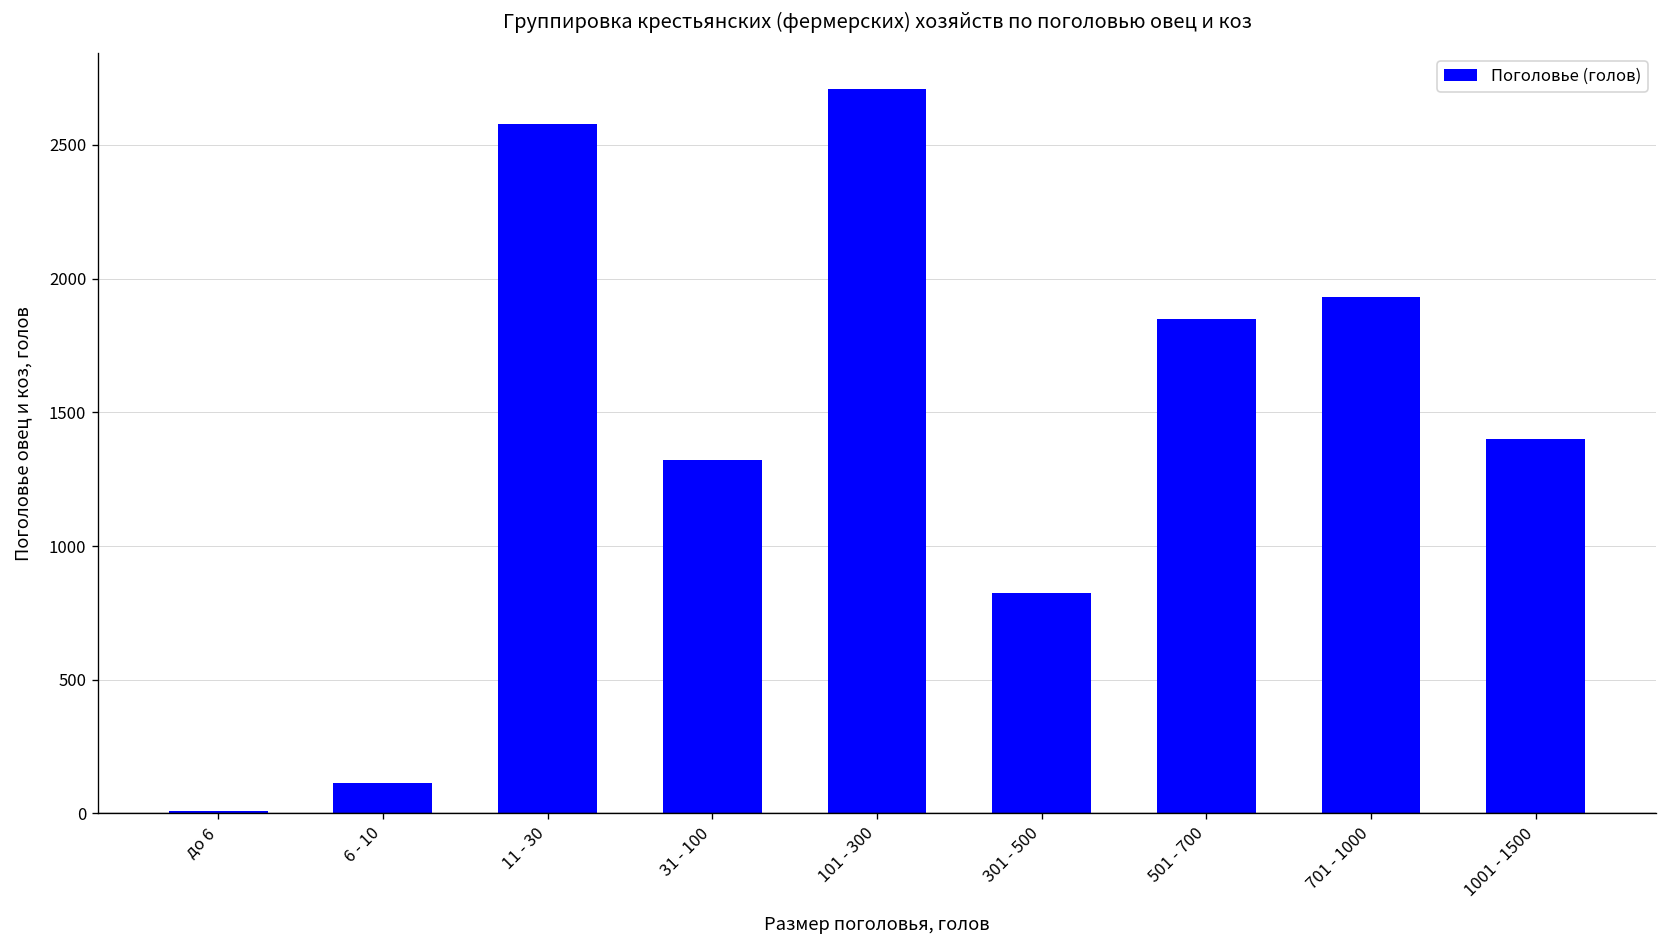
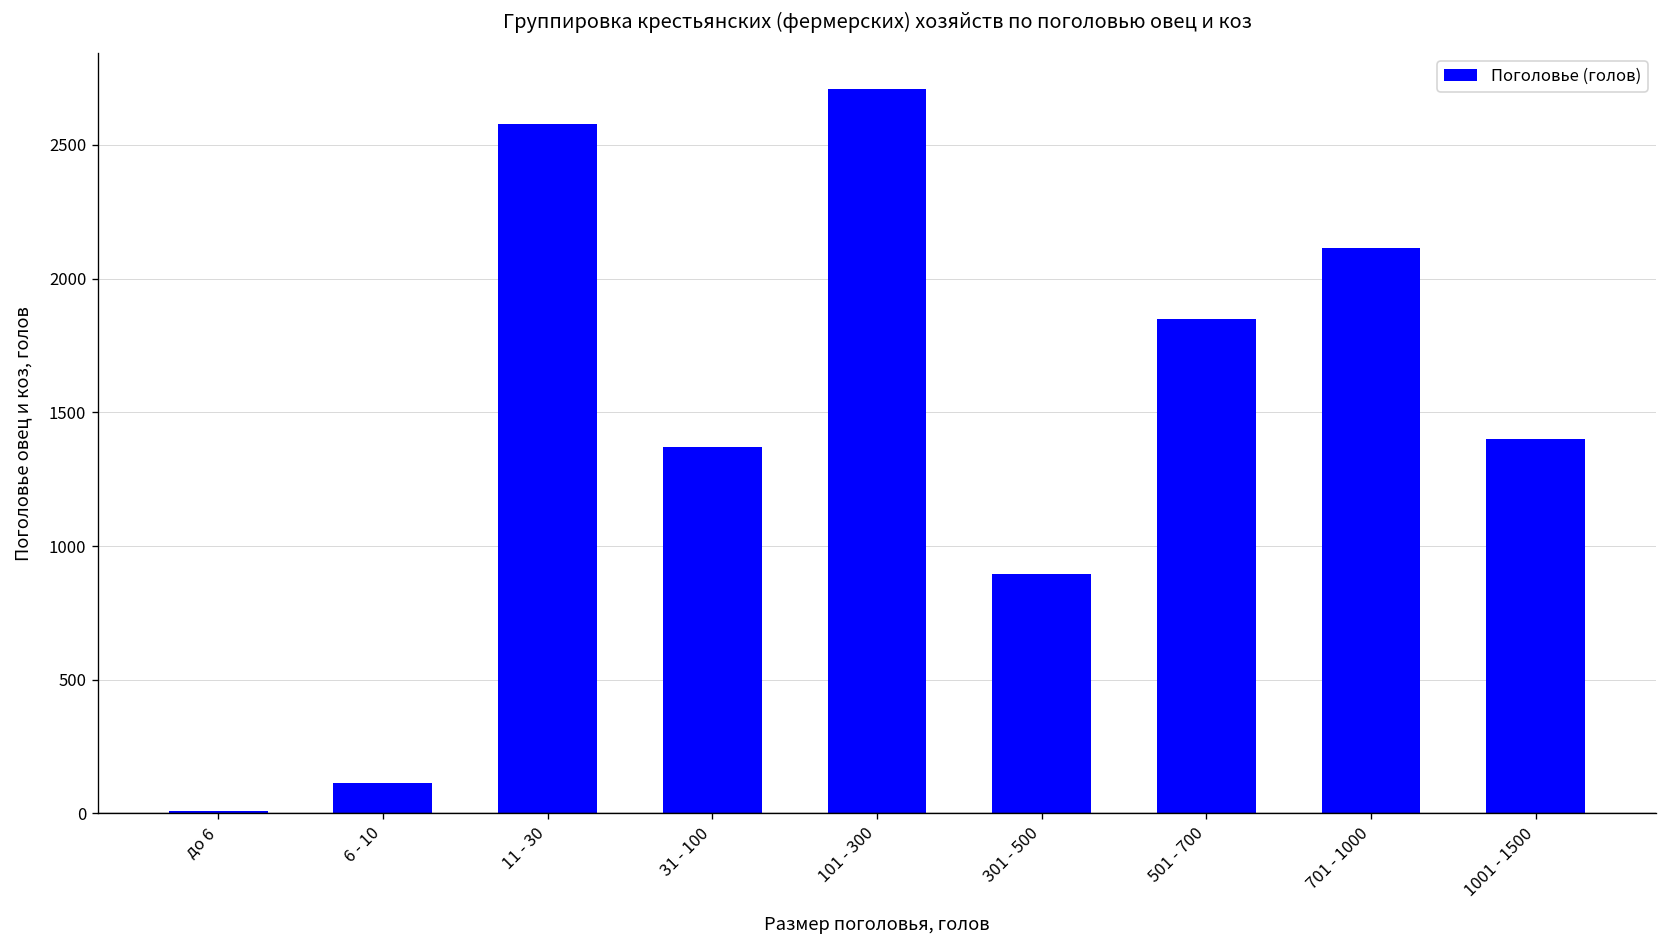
31 - 100: 1320 -> 1370
301 - 500: 820 -> 900
701 - 1000: 1930 -> 2120
